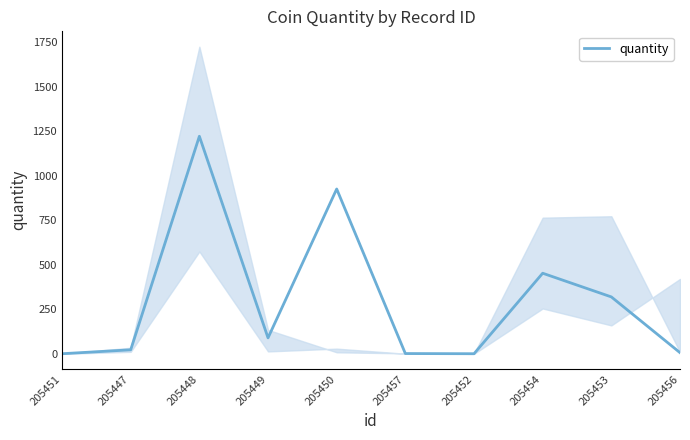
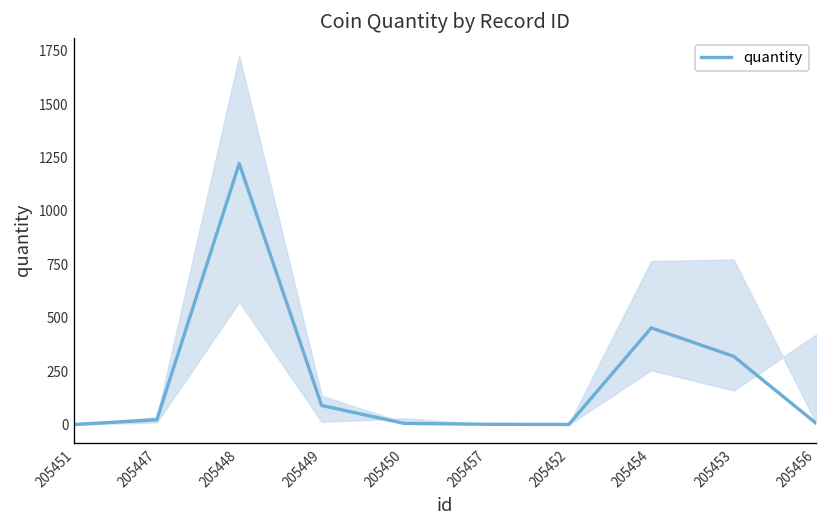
quantity, 205450: 930 -> 10
